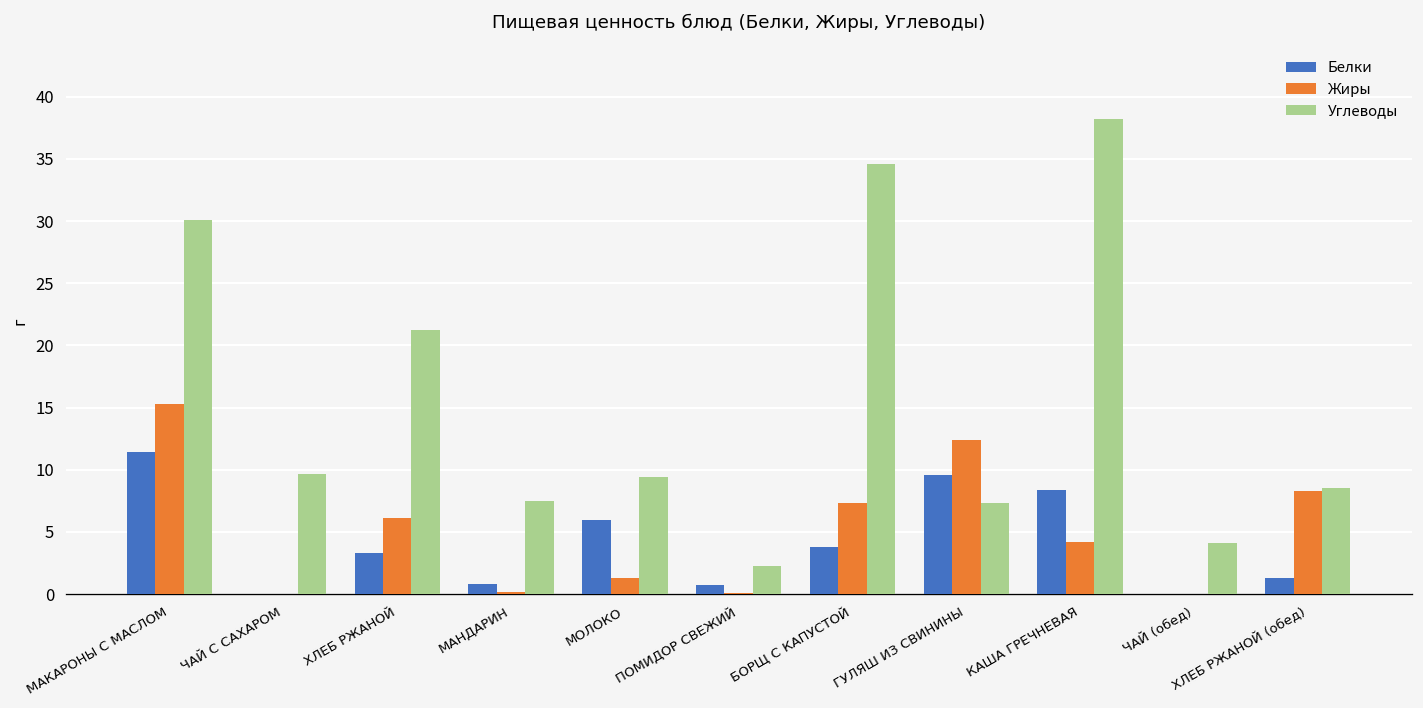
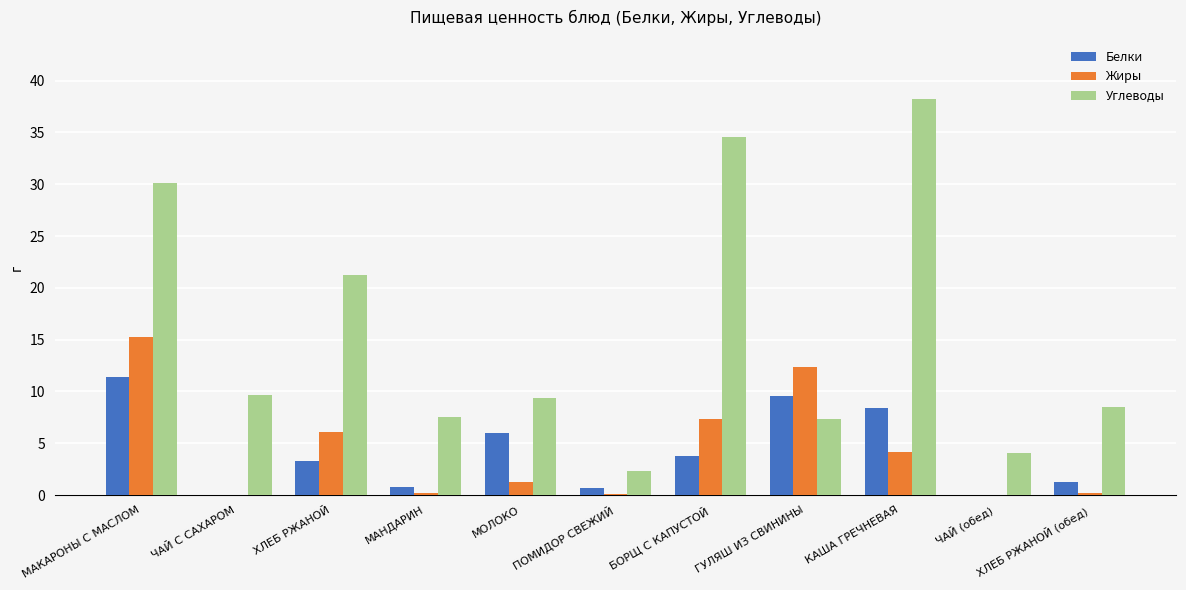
Жиры, ХЛЕБ РЖАНОЙ (обед): 8.3 -> 0.2
